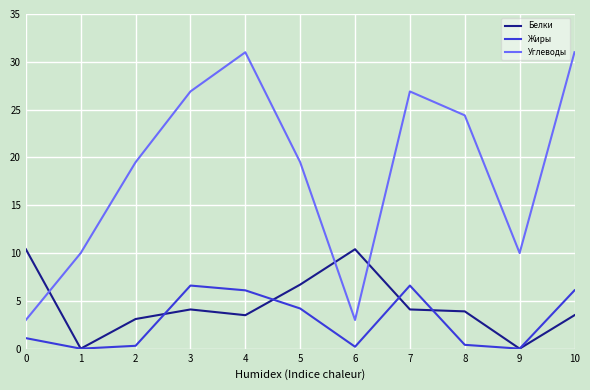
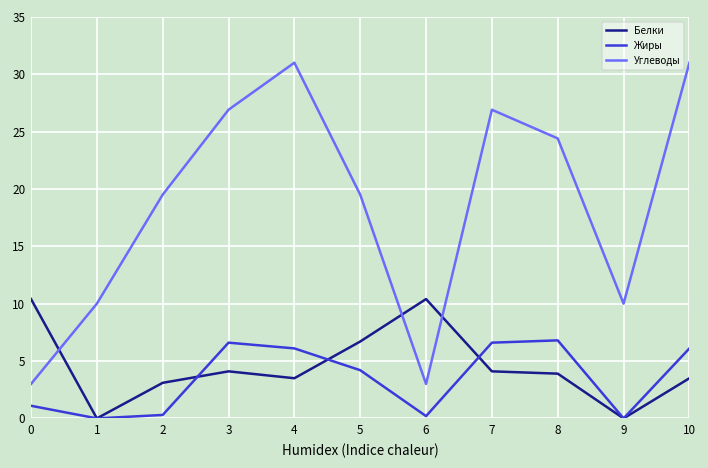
Жиры, 8: 0 -> 7
